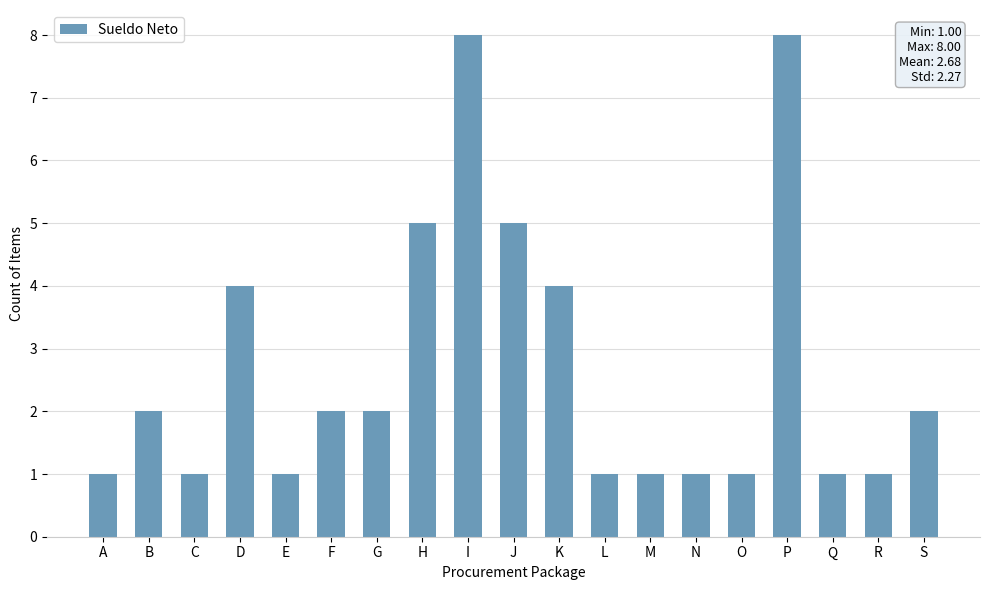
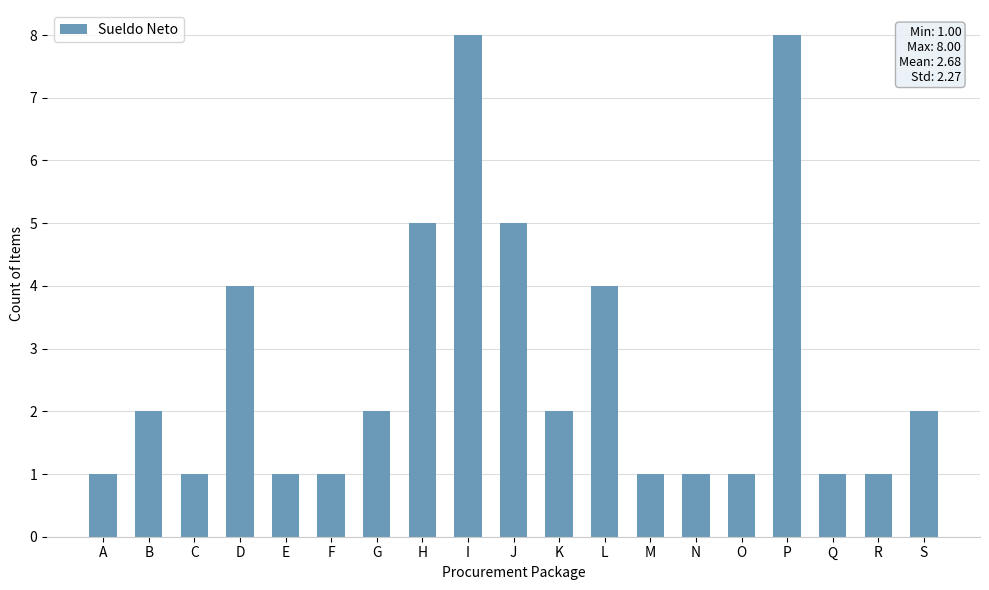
F: 2 -> 1
K: 4 -> 2
L: 1 -> 4
